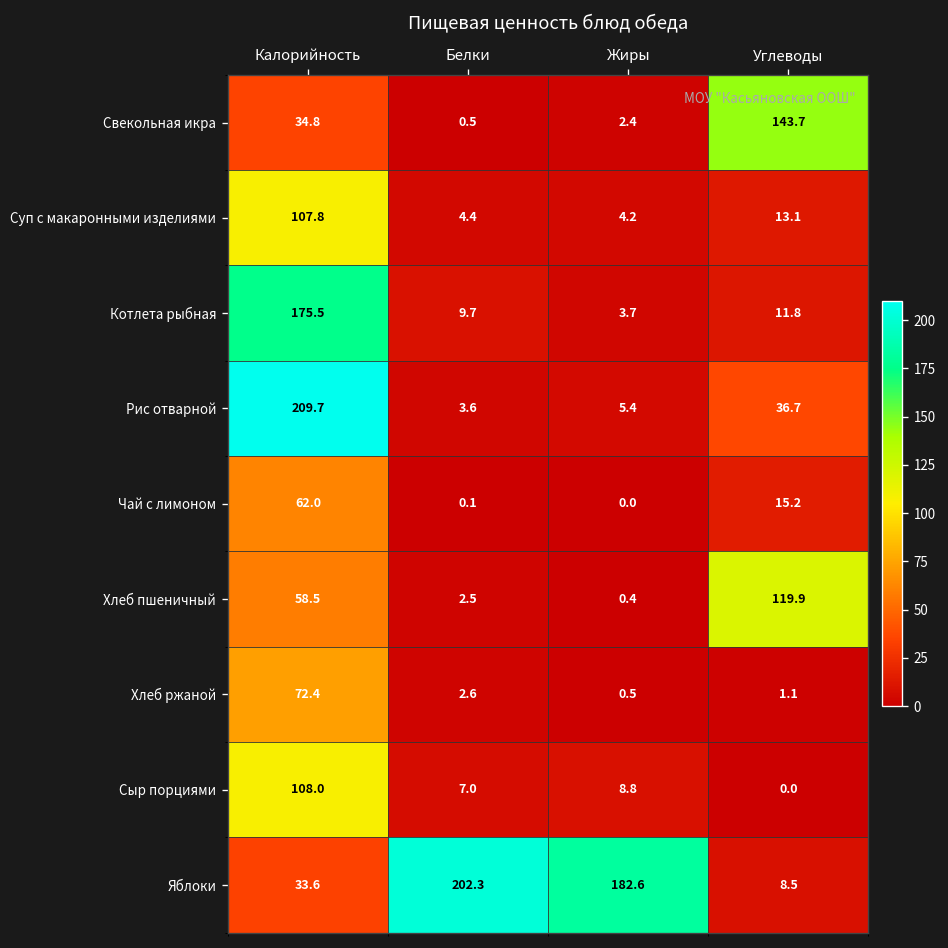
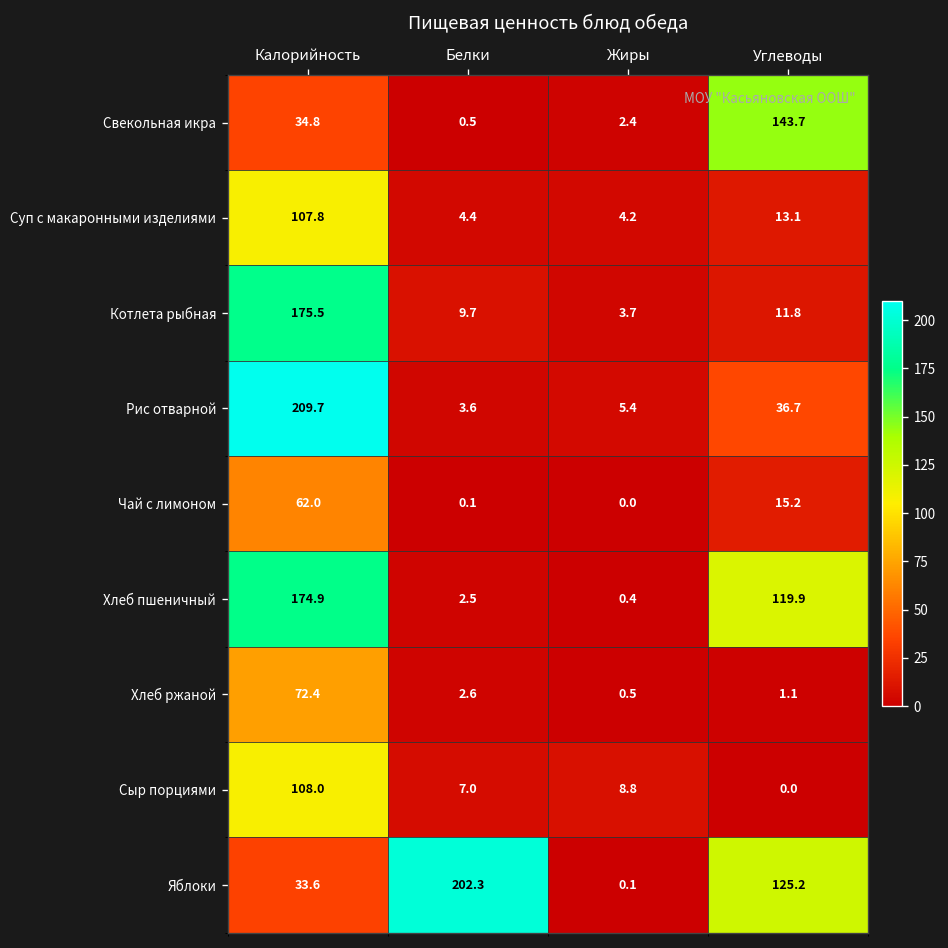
Хлеб пшеничный, Калорийность: 58.5 -> 174.9
Яблоки, Жиры: 182.6 -> 0.1
Яблоки, Углеводы: 8.5 -> 125.2
